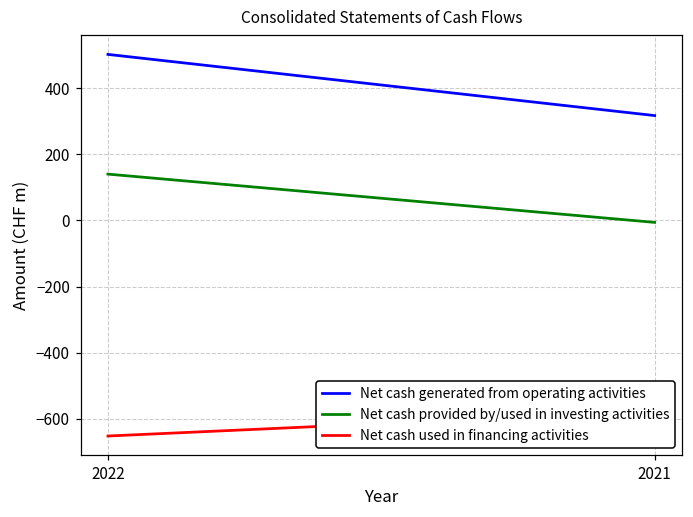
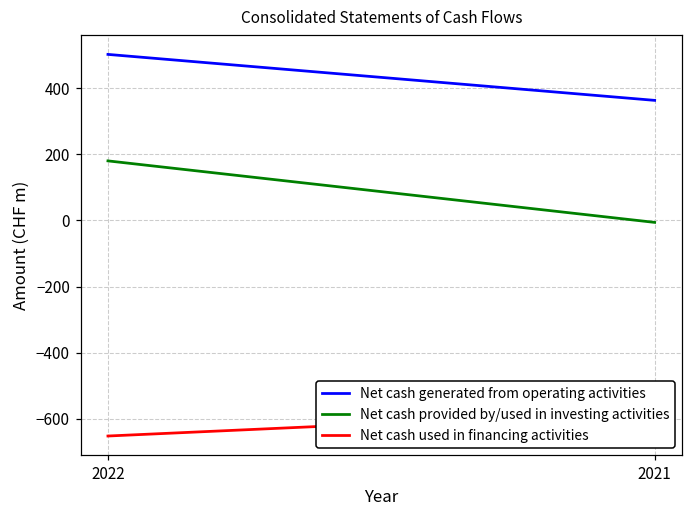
Net cash provided by/used in investing activities, 2022: 140 -> 180
Net cash generated from operating activities, 2021: 320 -> 360
